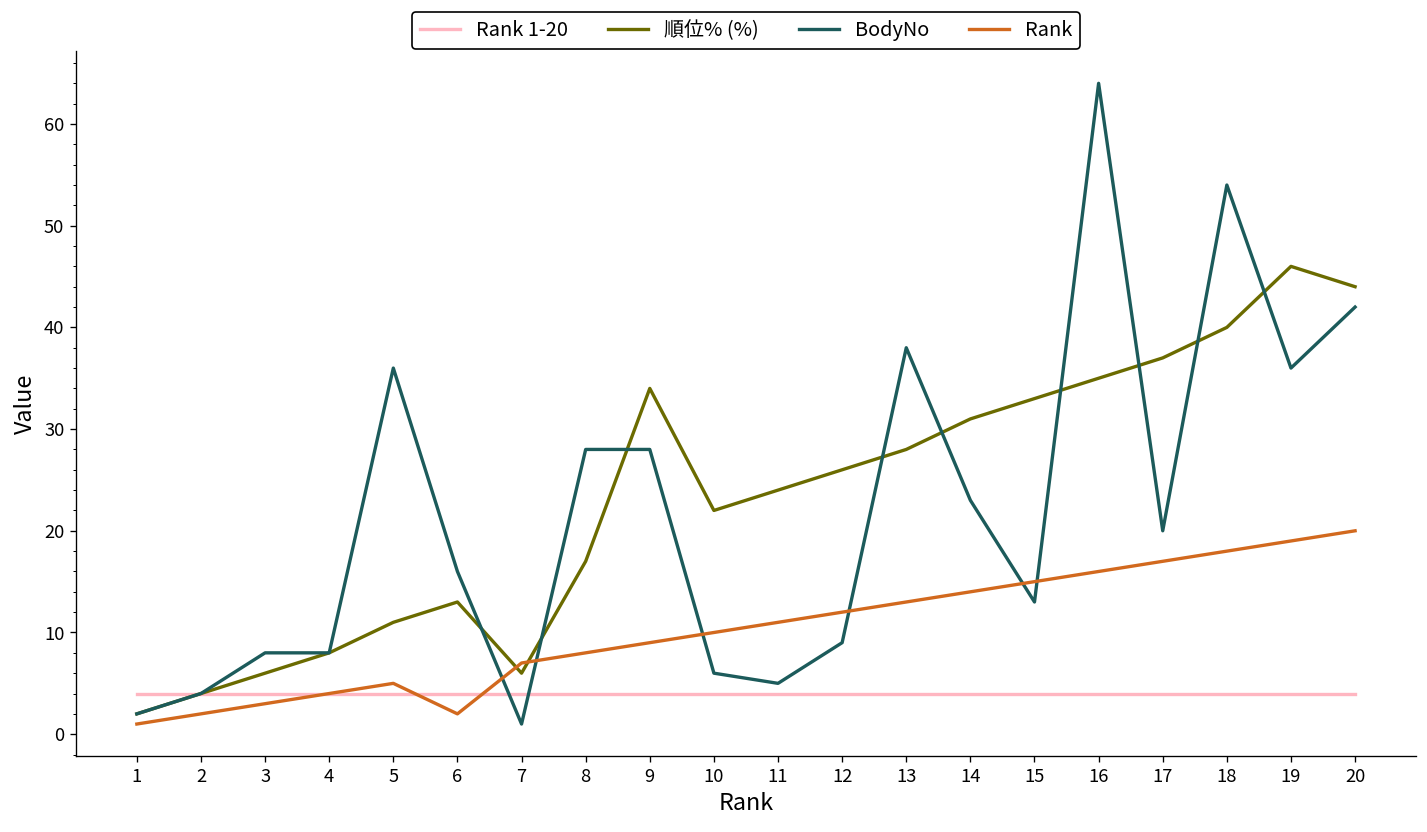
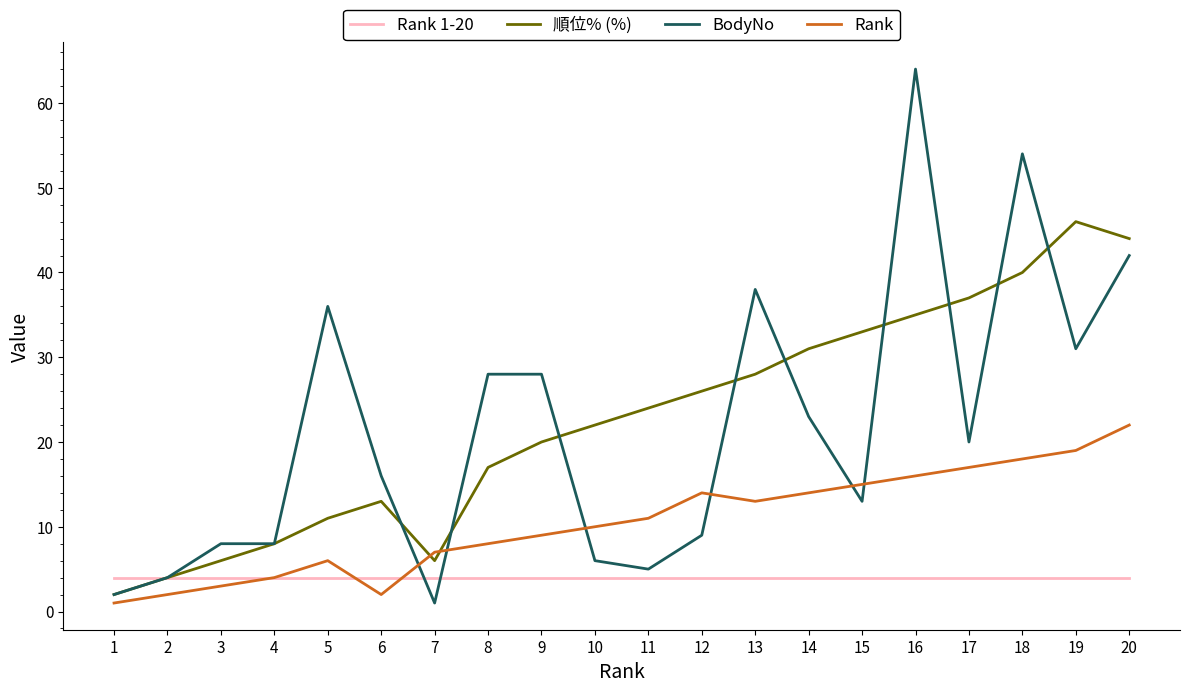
Rank, 5: 5 -> 6
順位% (%), 9: 34 -> 20
Rank, 12: 12 -> 14
BodyNo, 19: 36 -> 31
Rank, 20: 20 -> 22
